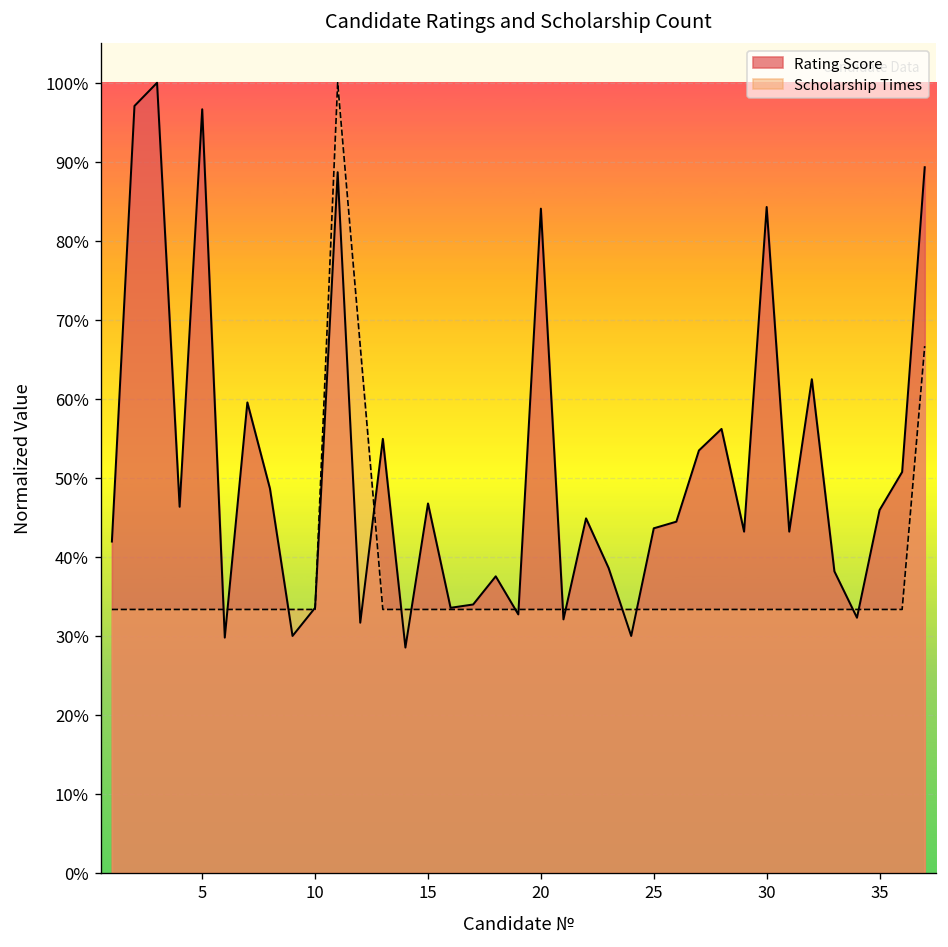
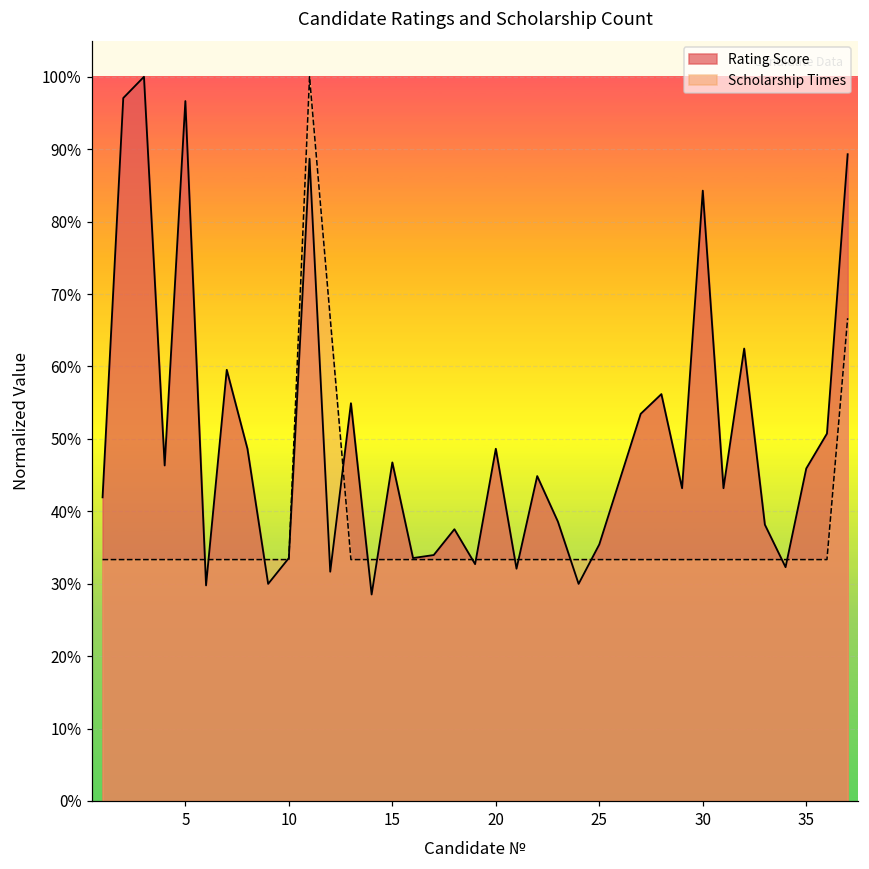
Rating Score, 20: 84% -> 49%
Rating Score, 25: 44% -> 35%
